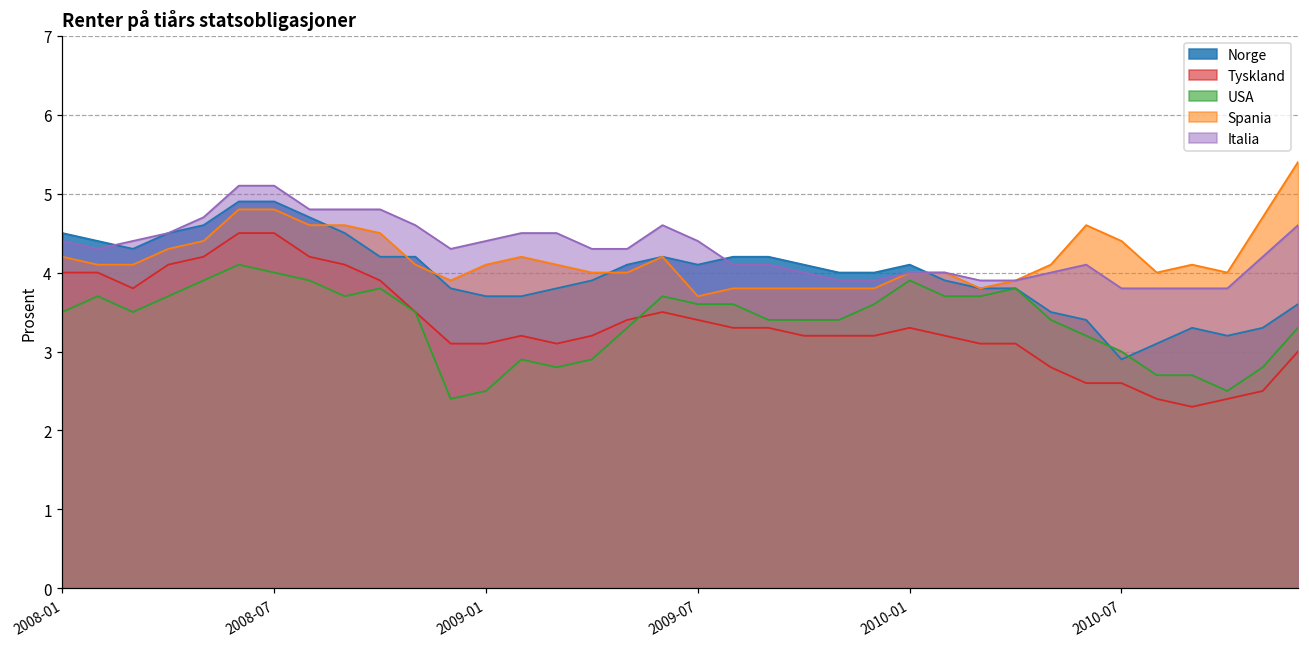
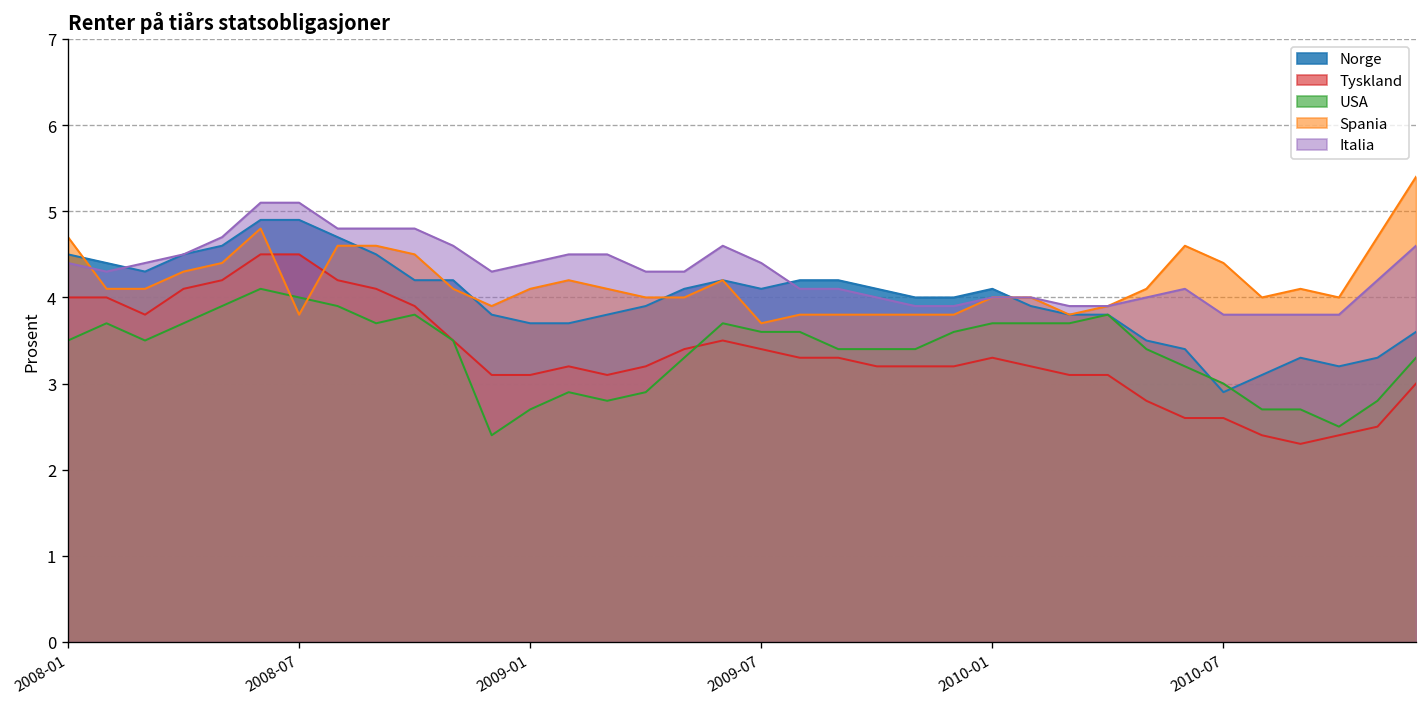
Spania, 2008-01: 4.2 -> 4.7
Spania, 2008-07: 4.8 -> 3.8
USA, 2009-01: 2.5 -> 2.7
USA, 2010-01: 3.9 -> 3.7
